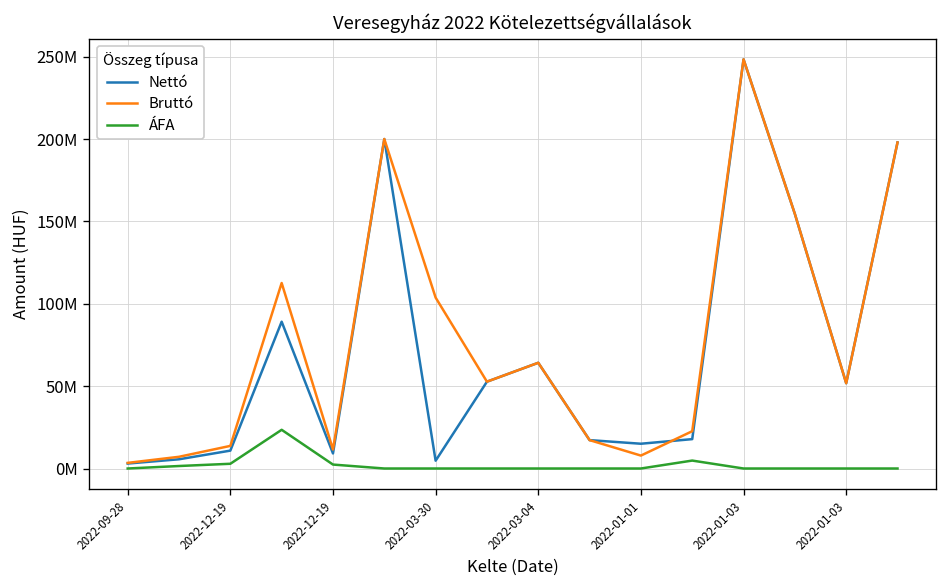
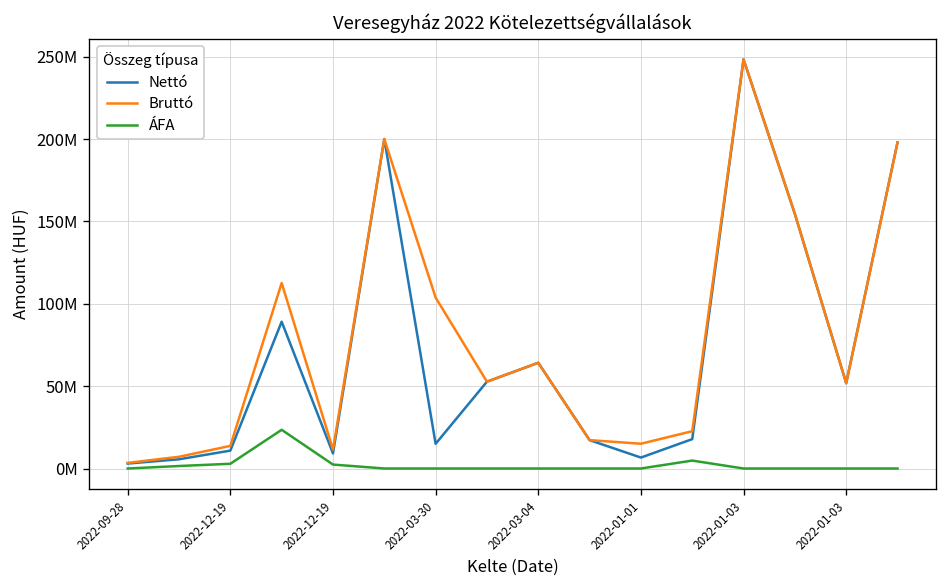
Nettó, 2022-03-30: 5000000 -> 15000000
Nettó, 2022-01-01: 15000000 -> 7000000
Bruttó, 2022-01-01: 8000000 -> 15000000
